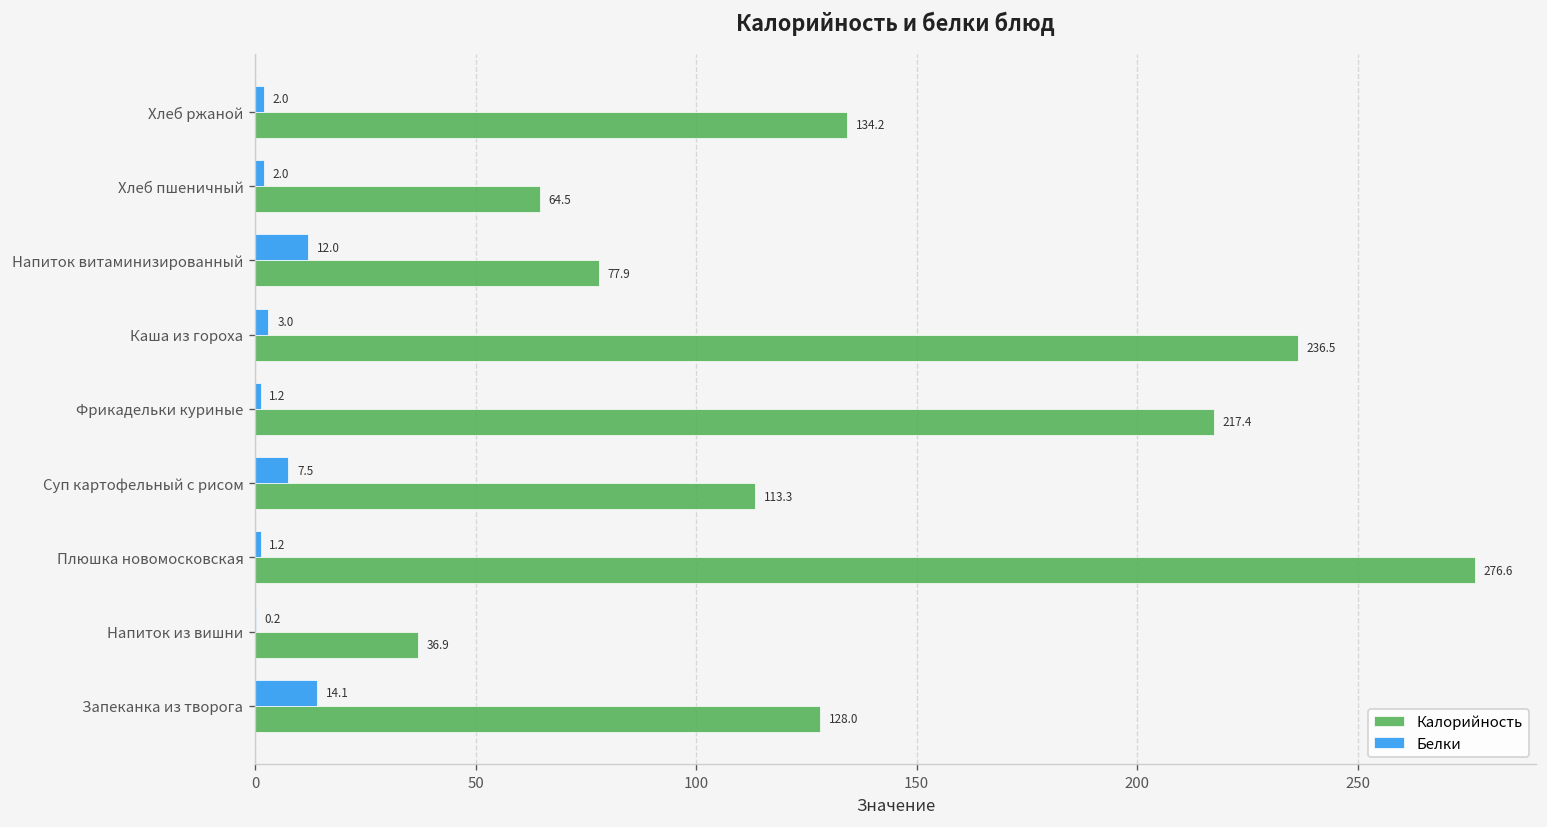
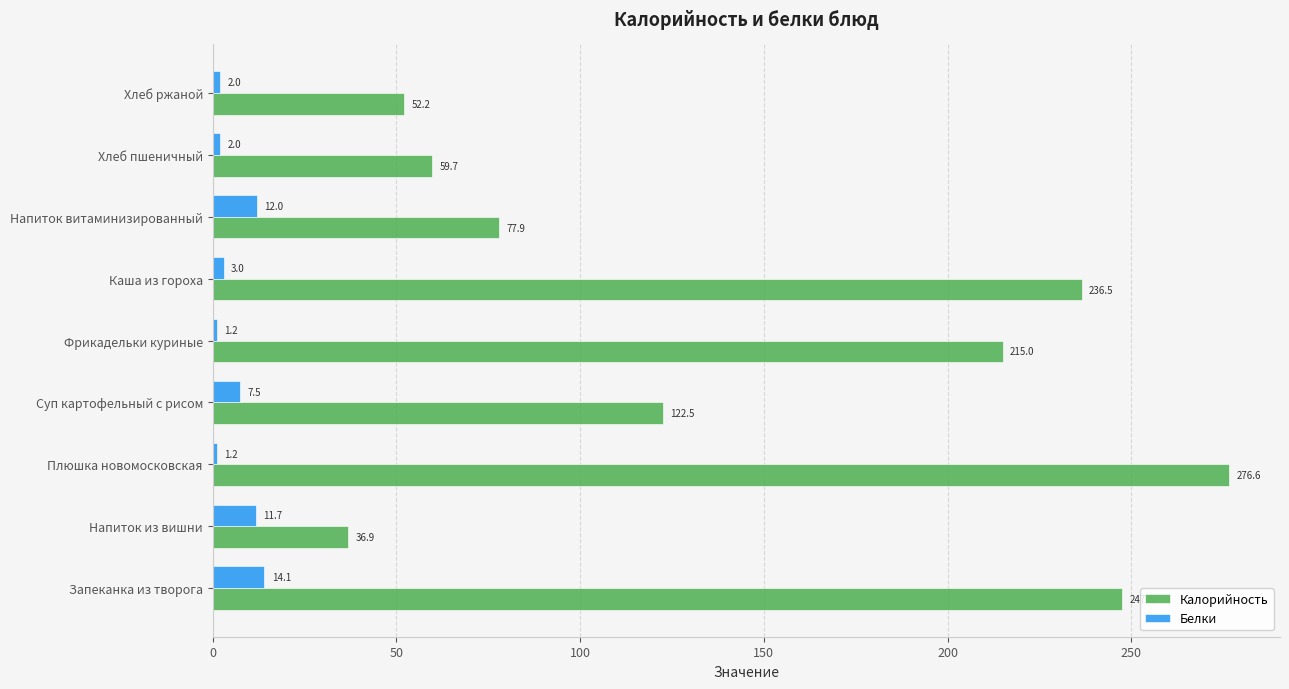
Калорийность, Хлеб ржаной: 134.2 -> 52.2
Калорийность, Хлеб пшеничный: 64.5 -> 59.7
Калорийность, Фрикадельки куриные: 217.4 -> 215.0
Калорийность, Суп картофельный с рисом: 113.3 -> 122.5
Белки, Напиток из вишни: 0.2 -> 11.7
Калорийность, Запеканка из творога: 128 -> 247
